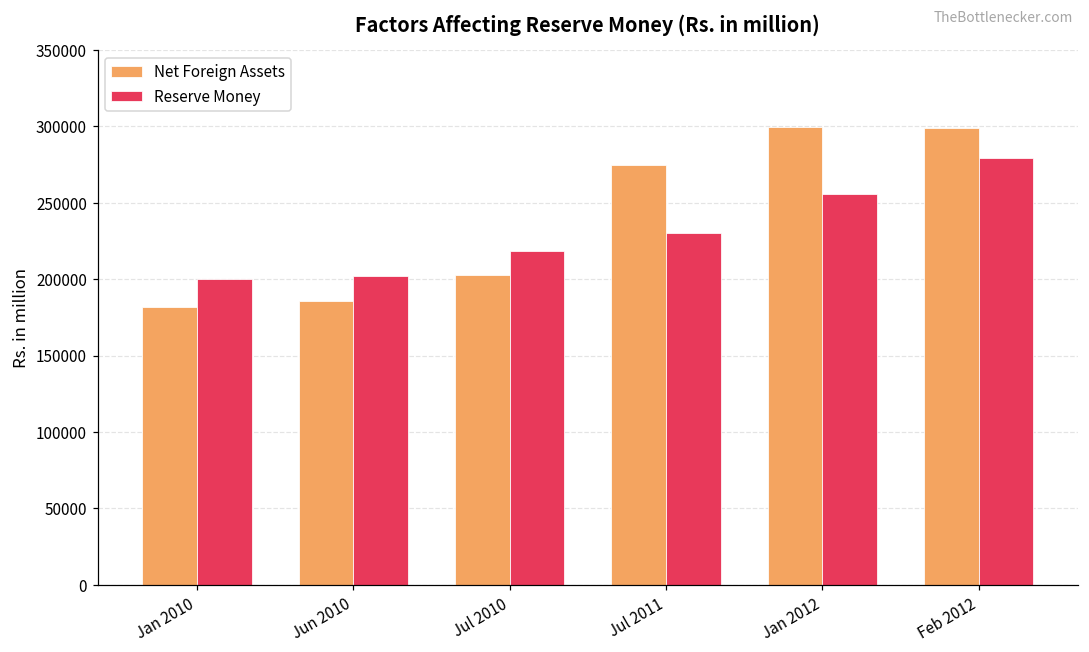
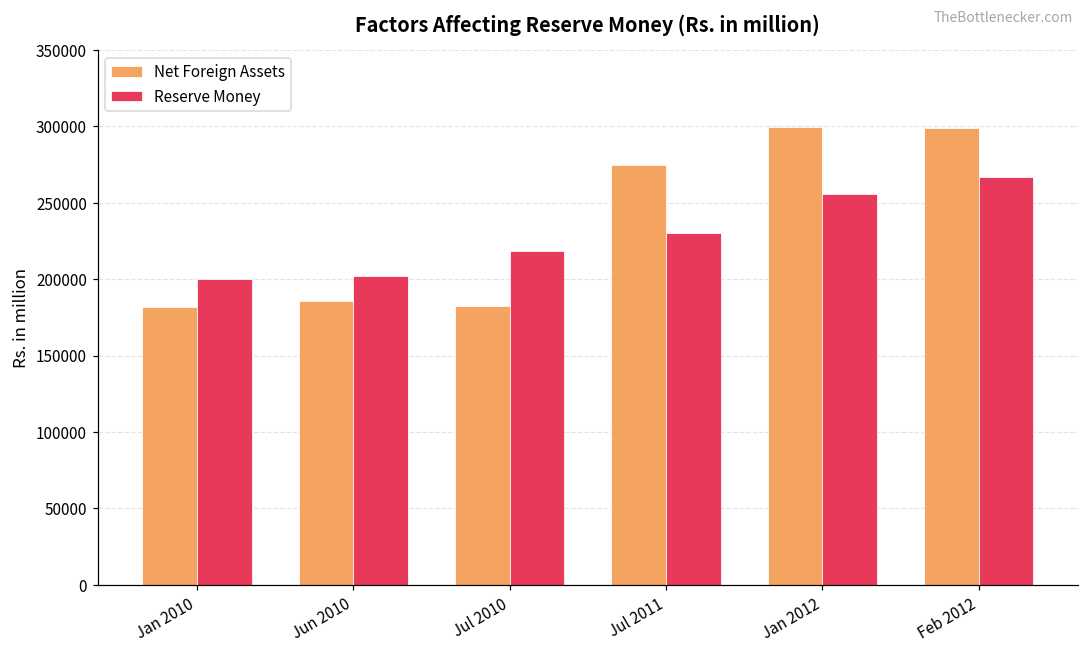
Net Foreign Assets, Jul 2010: 203000 -> 183000
Reserve Money, Feb 2012: 279000 -> 267000
